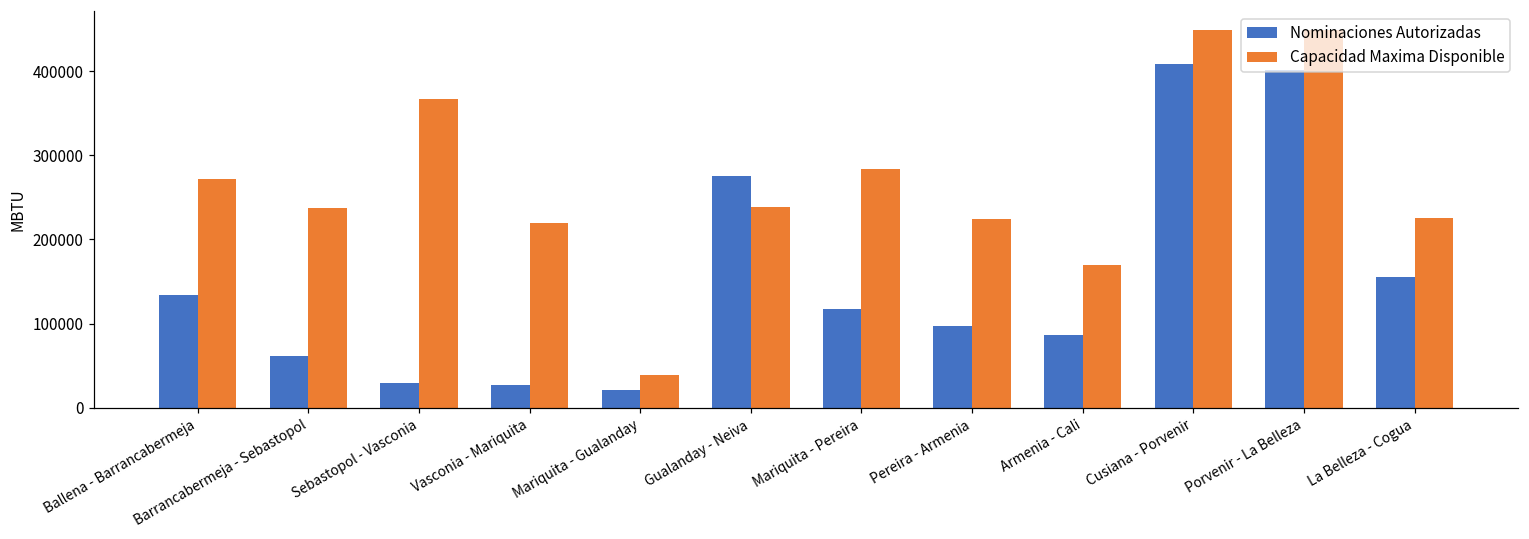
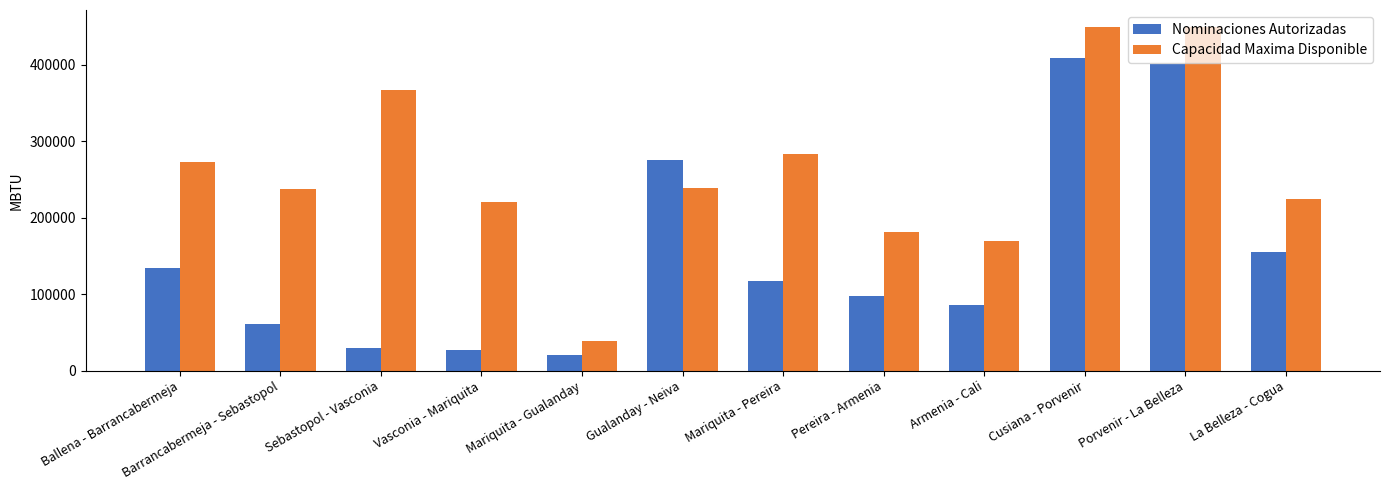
Capacidad Maxima Disponible, Pereira - Armenia: 220000 -> 180000
